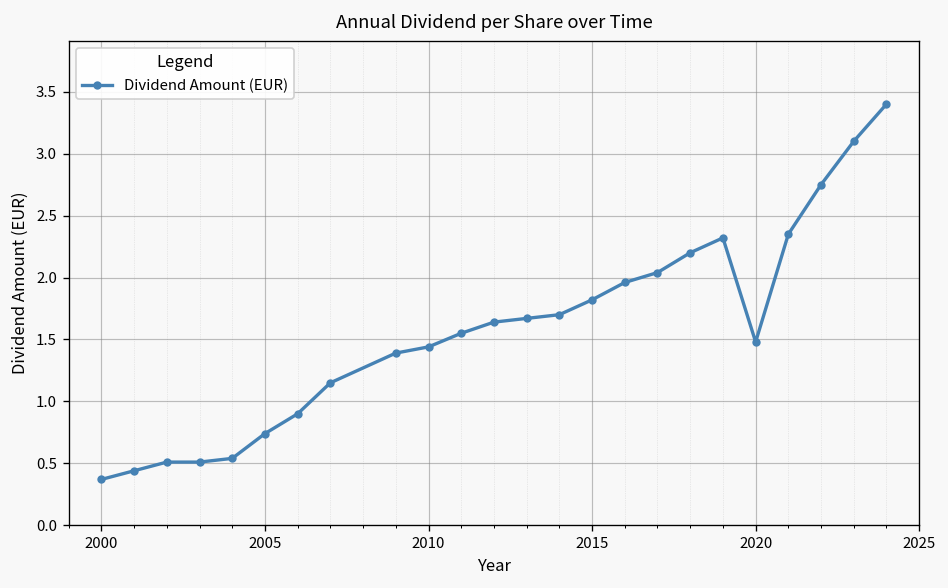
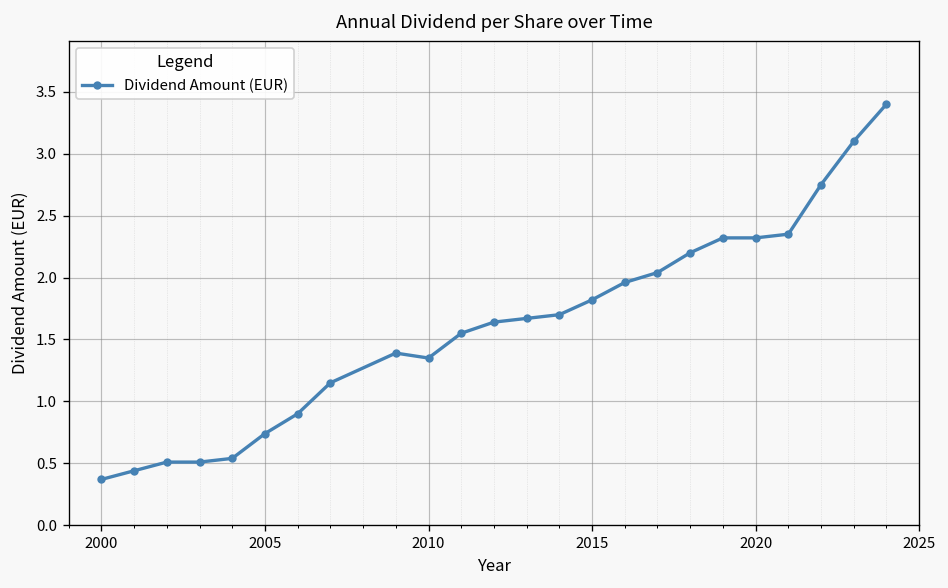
2010: 1.44 -> 1.35
2020: 1.48 -> 2.32
